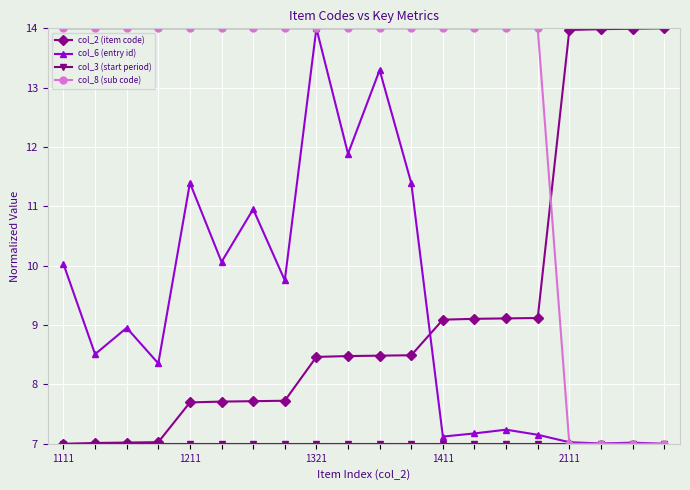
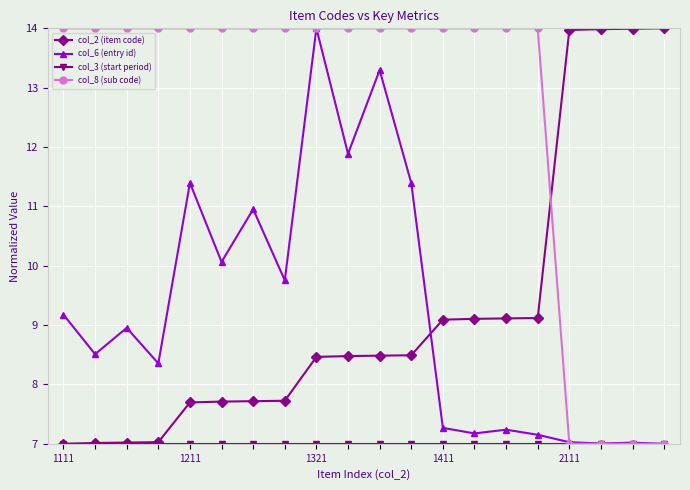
col_6 (entry id), 1111: 10.0 -> 9.2
col_6 (entry id), 1411: 7.1 -> 7.3
